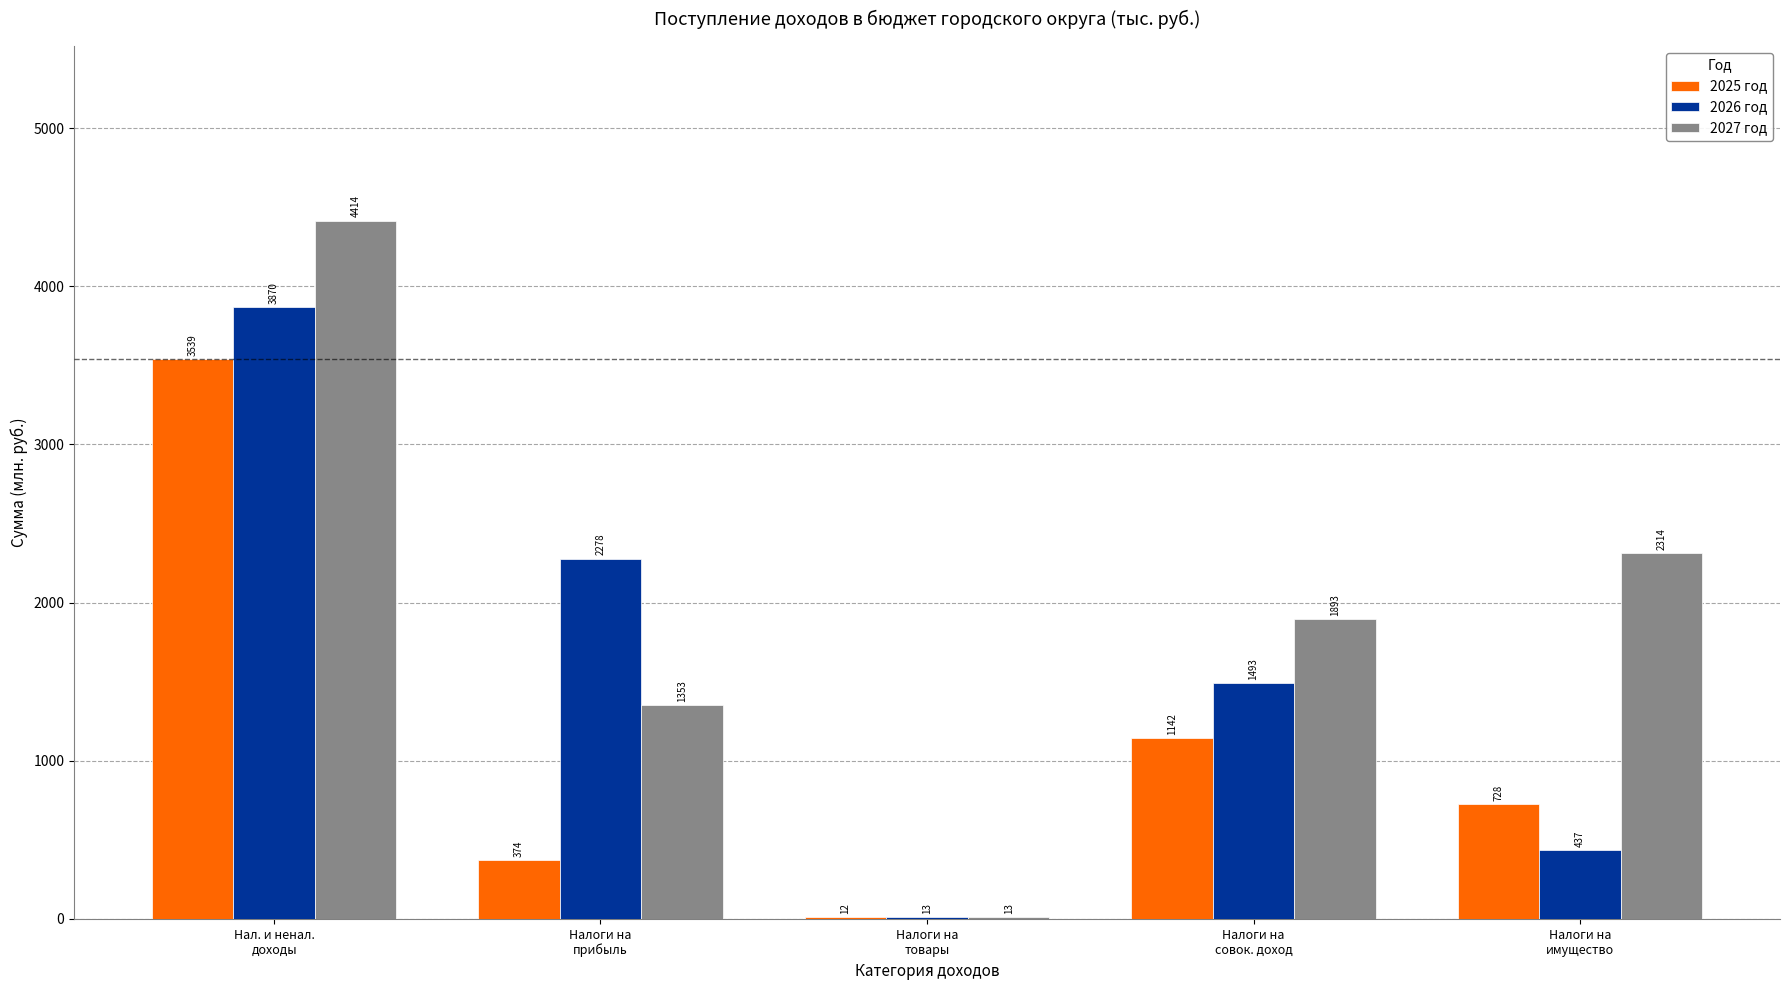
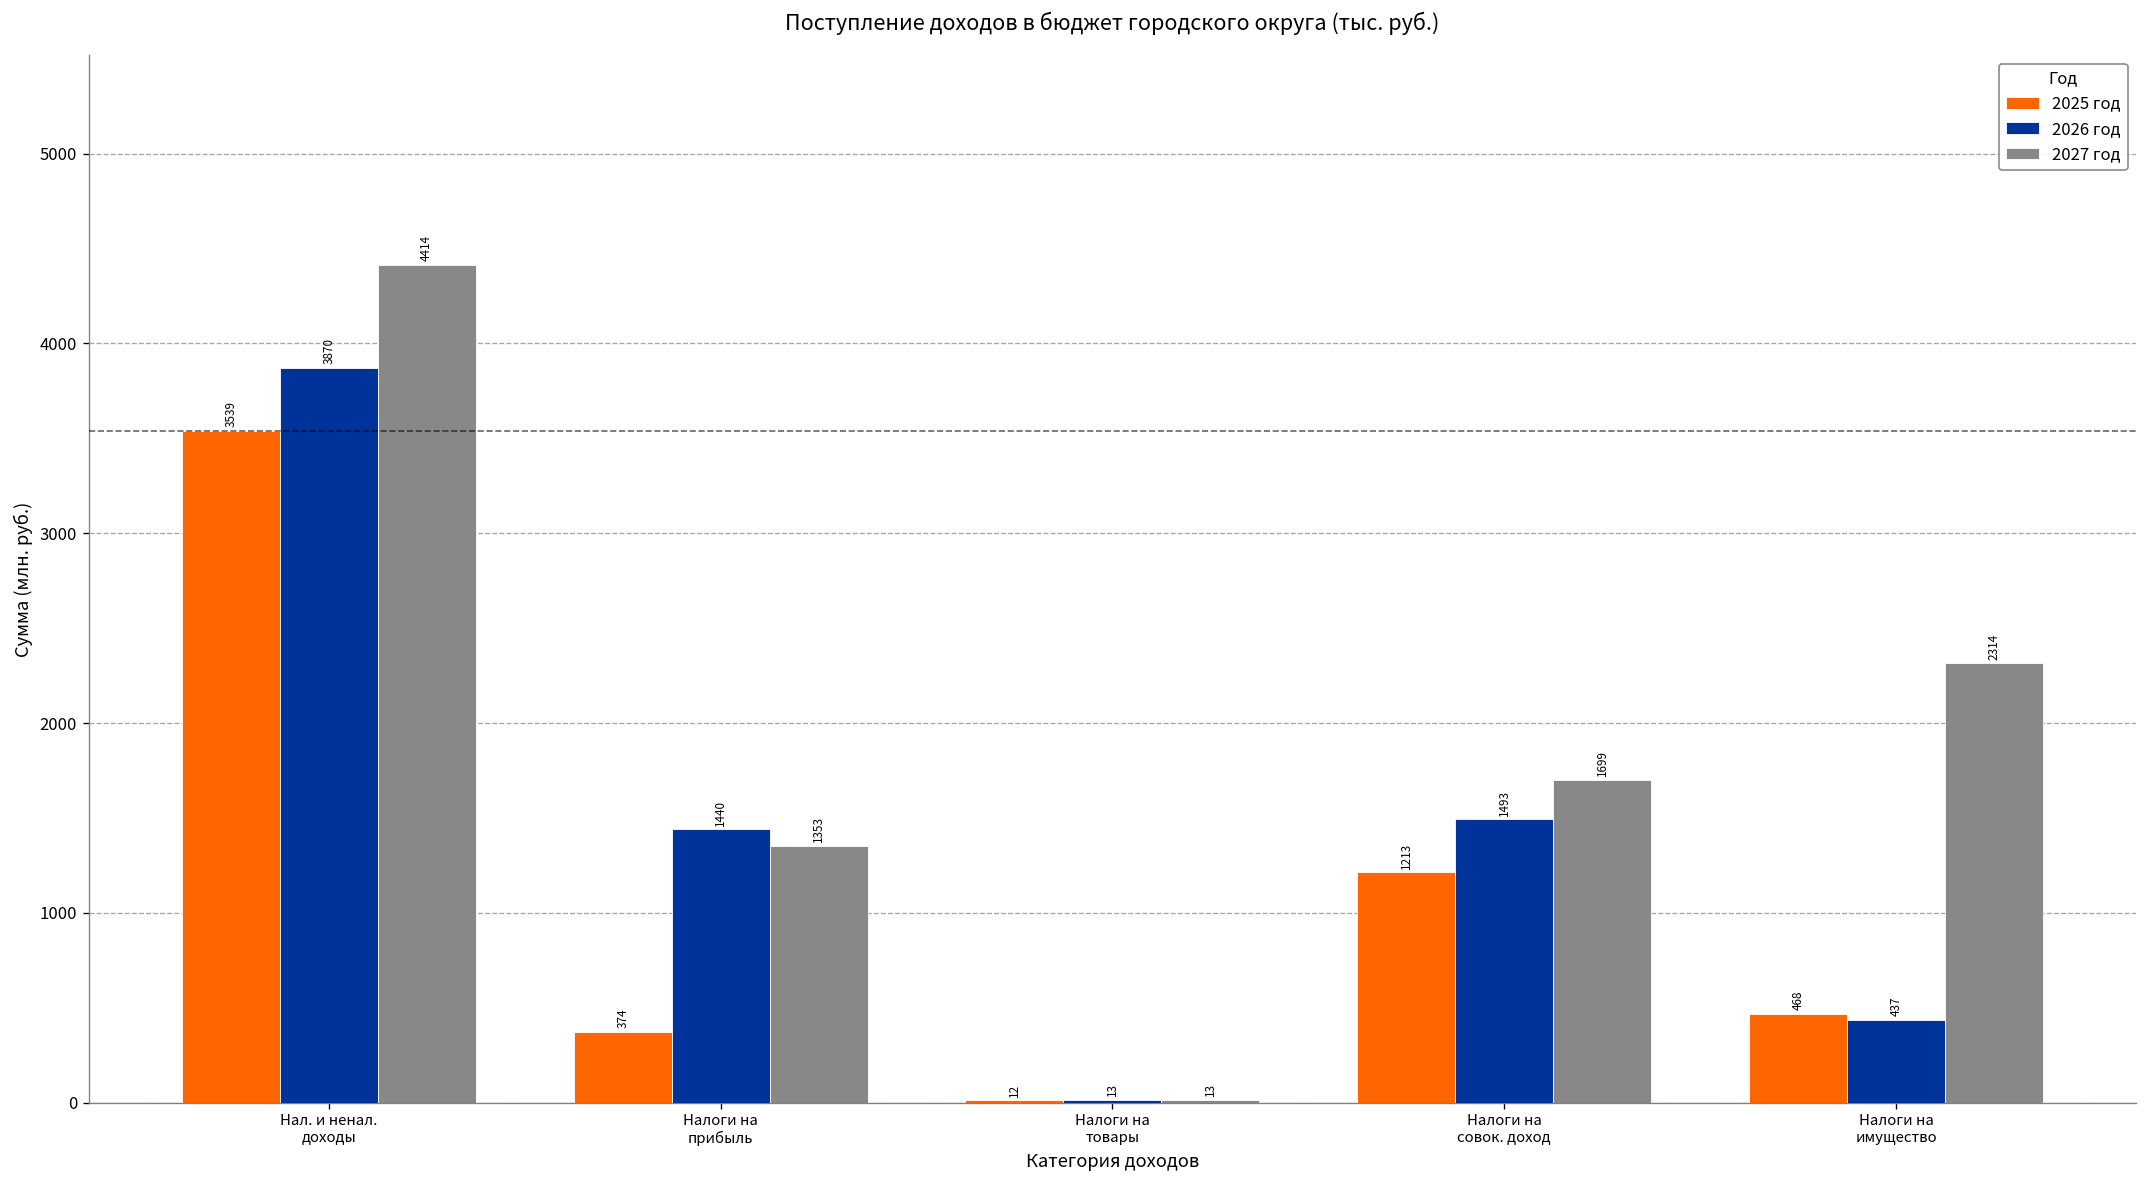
2026 год, Налоги на прибыль: 2278 -> 1440
2025 год, Налоги на совок. доход: 1142 -> 1213
2027 год, Налоги на совок. доход: 1893 -> 1699
2025 год, Налоги на имущество: 728 -> 468
